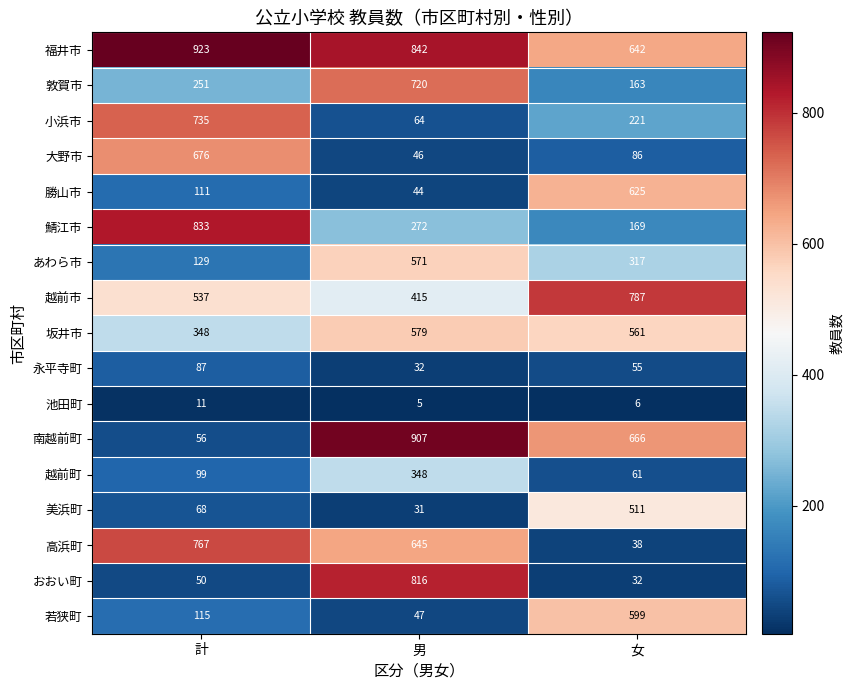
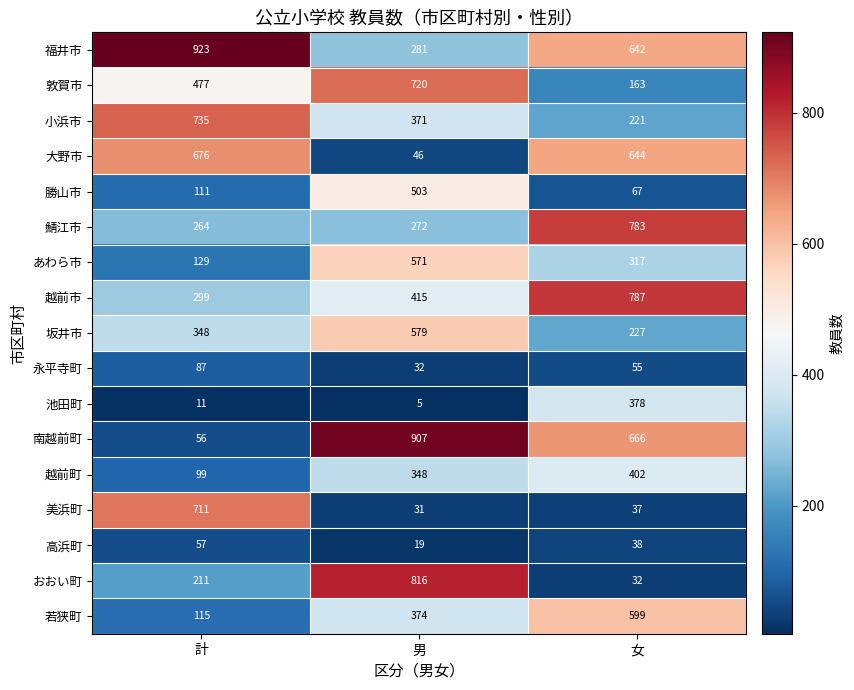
福井市, 男: 842 -> 281
敦賀市, 計: 251 -> 477
小浜市, 男: 64 -> 371
大野市, 女: 86 -> 644
勝山市, 男: 44 -> 503
勝山市, 女: 625 -> 67
鯖江市, 計: 833 -> 264
鯖江市, 女: 169 -> 783
越前市, 計: 537 -> 299
坂井市, 女: 561 -> 227
池田町, 女: 6 -> 378
越前町, 女: 61 -> 402
美浜町, 計: 68 -> 711
美浜町, 女: 511 -> 37
高浜町, 計: 767 -> 57
高浜町, 男: 645 -> 19
おおい町, 計: 50 -> 211
若狭町, 男: 47 -> 374
